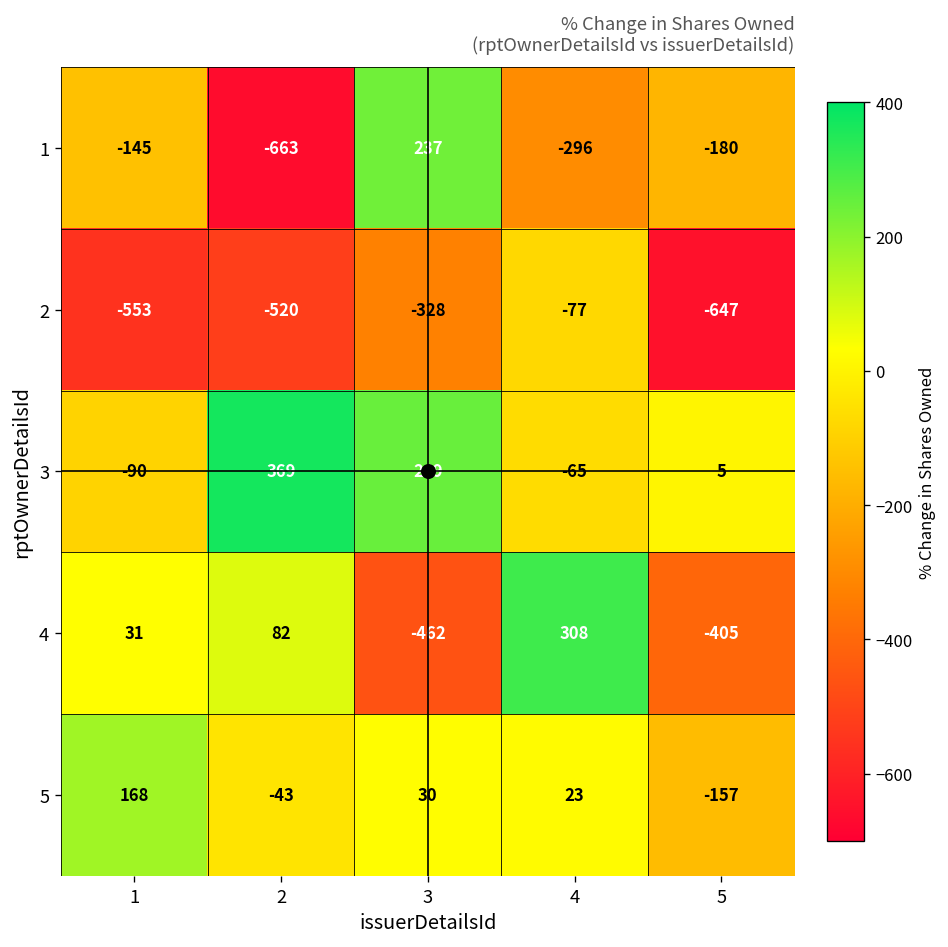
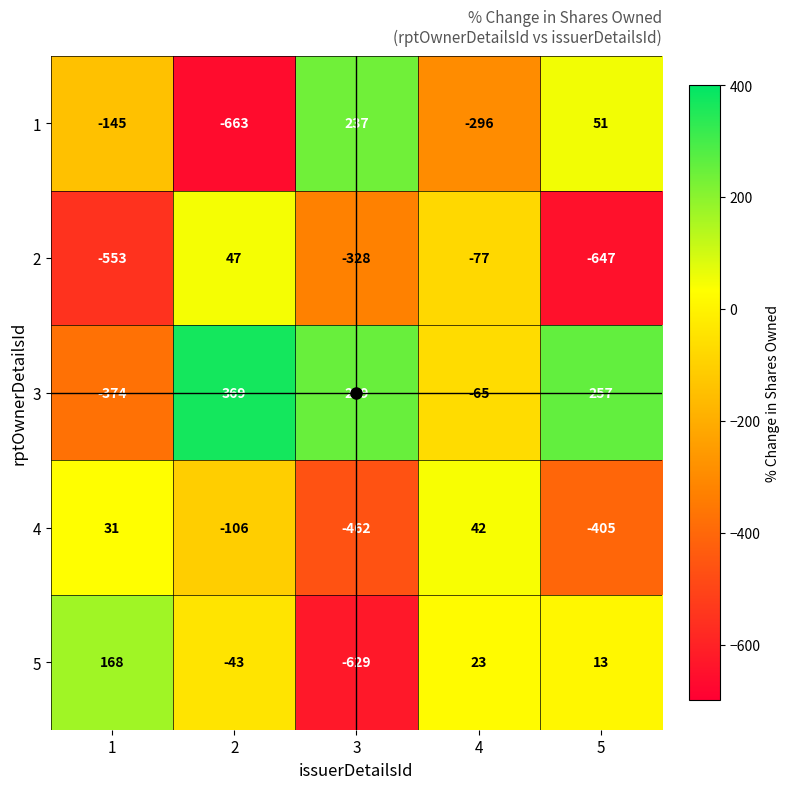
1, 5: -180 -> 51
2, 2: -520 -> 47
3, 1: -90 -> -374
3, 5: 5 -> 257
4, 2: 82 -> -106
4, 4: 308 -> 42
5, 3: 30 -> -629
5, 5: -157 -> 13
